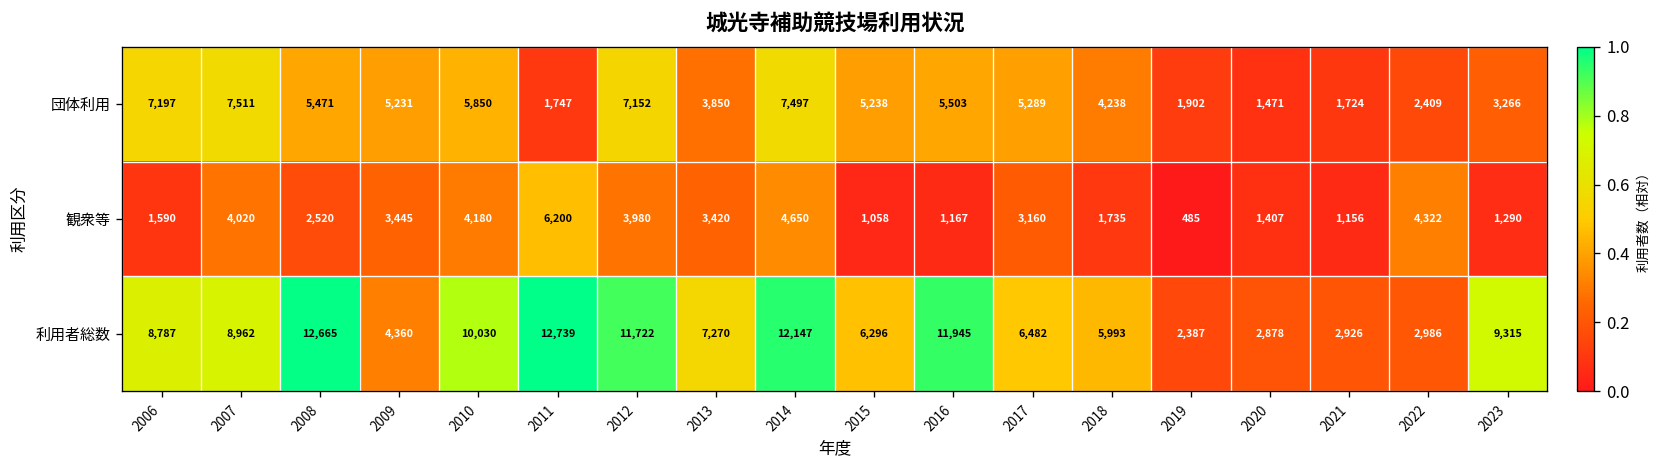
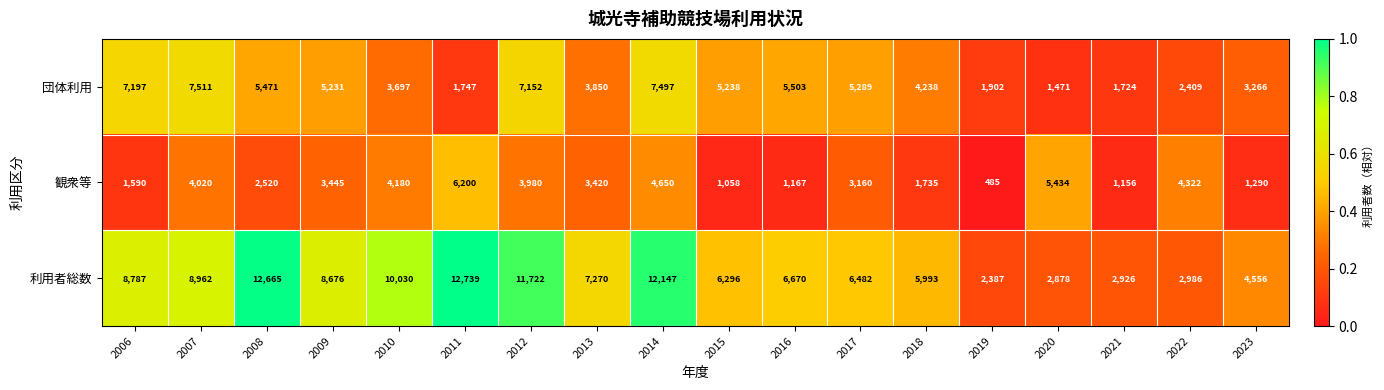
団体利用, 2010: 5,850 -> 3,697
観衆等, 2020: 1,407 -> 5,434
利用者総数, 2009: 4,360 -> 8,676
利用者総数, 2016: 11,945 -> 6,670
利用者総数, 2023: 9,315 -> 4,556
